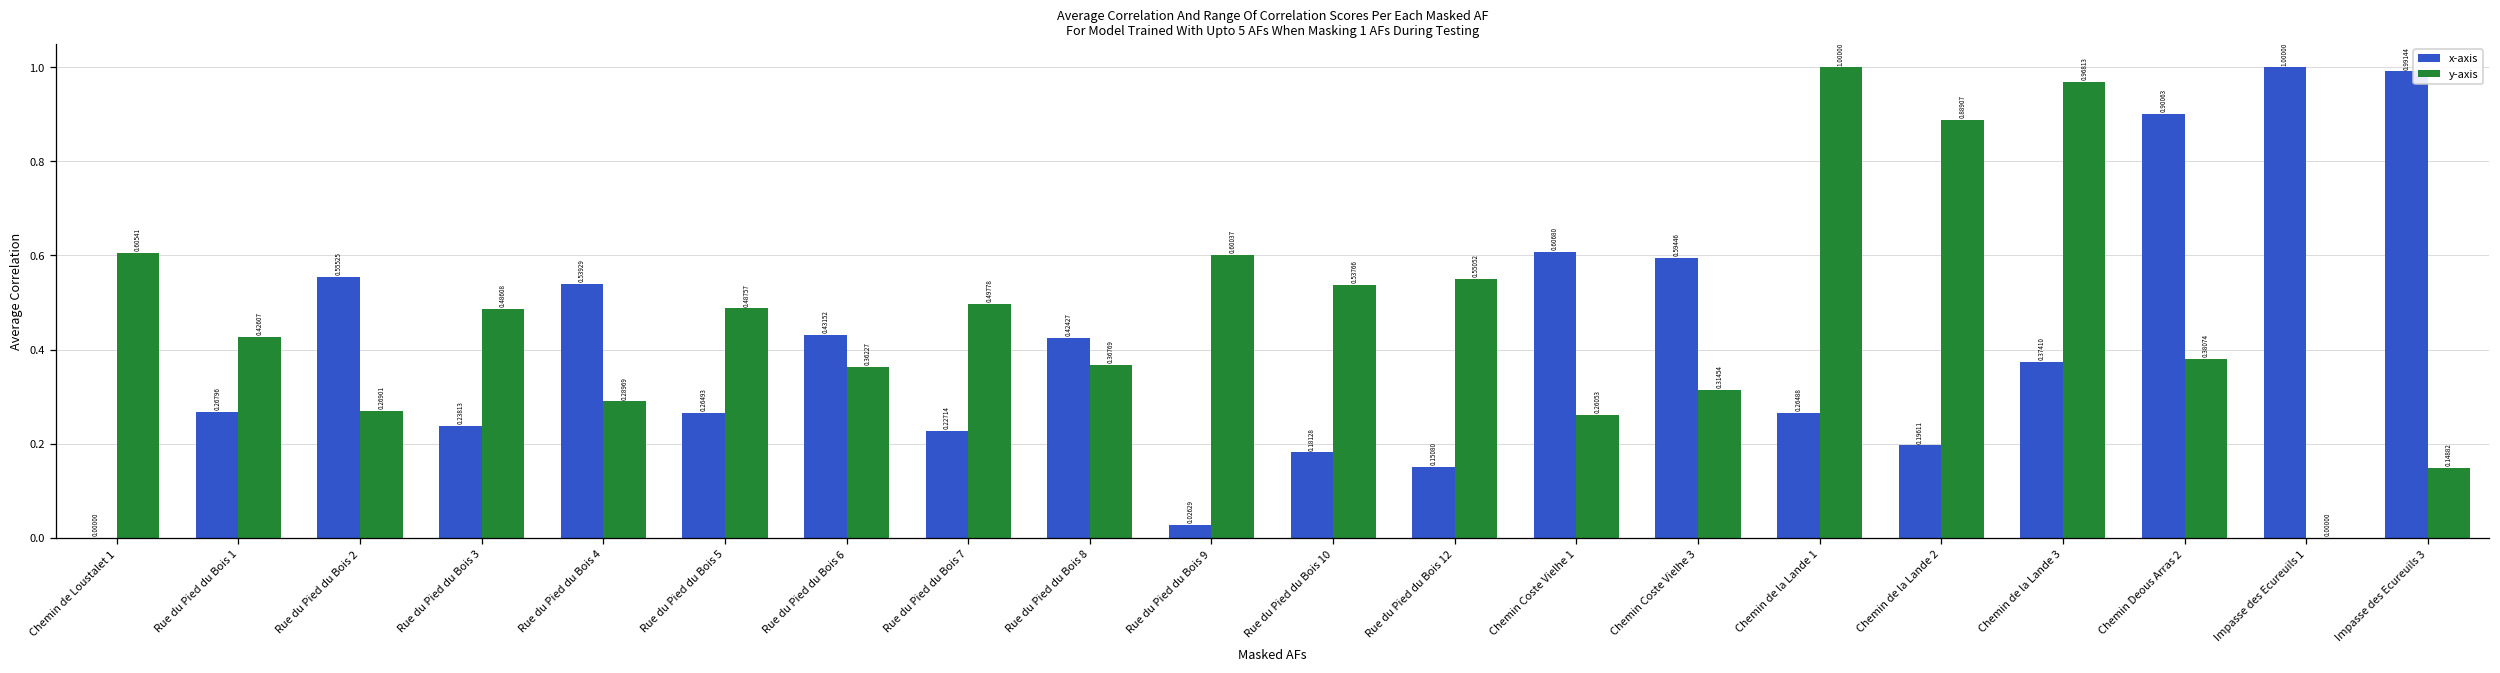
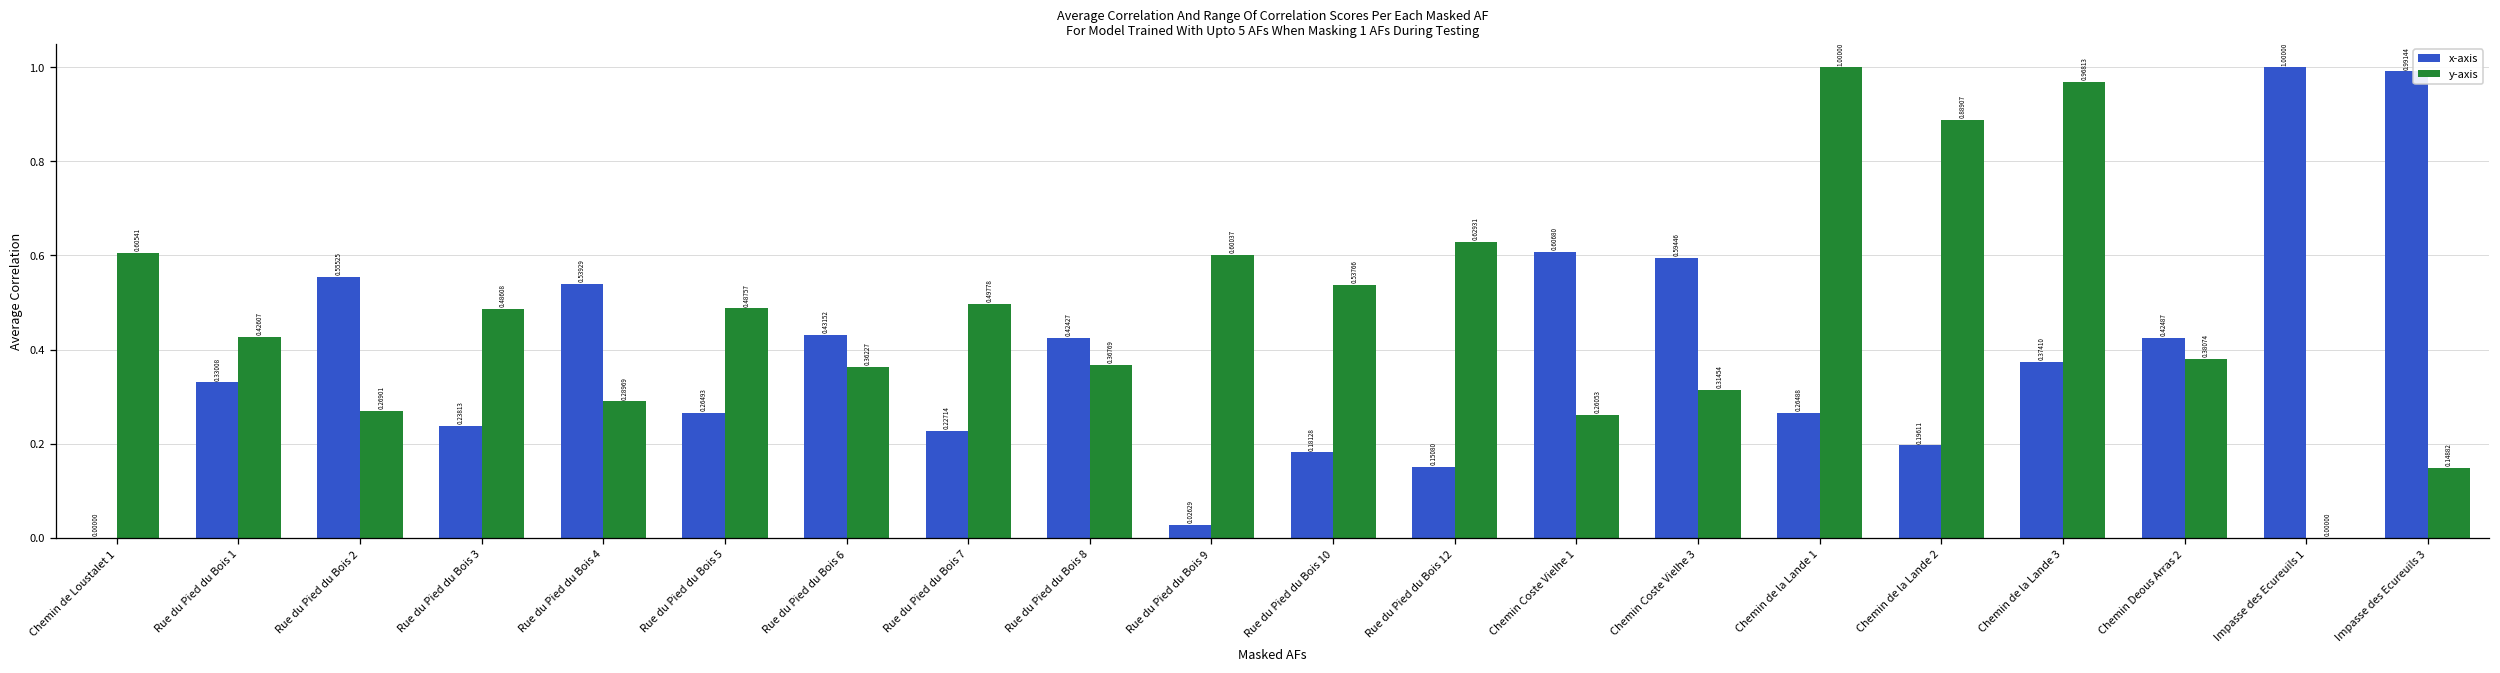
x-axis, Rue du Pied du Bois 1: 0.26796 -> 0.33008
y-axis, Rue du Pied du Bois 12: 0.55052 -> 0.62931
x-axis, Chemin Deous Arras 2: 0.90063 -> 0.42487
